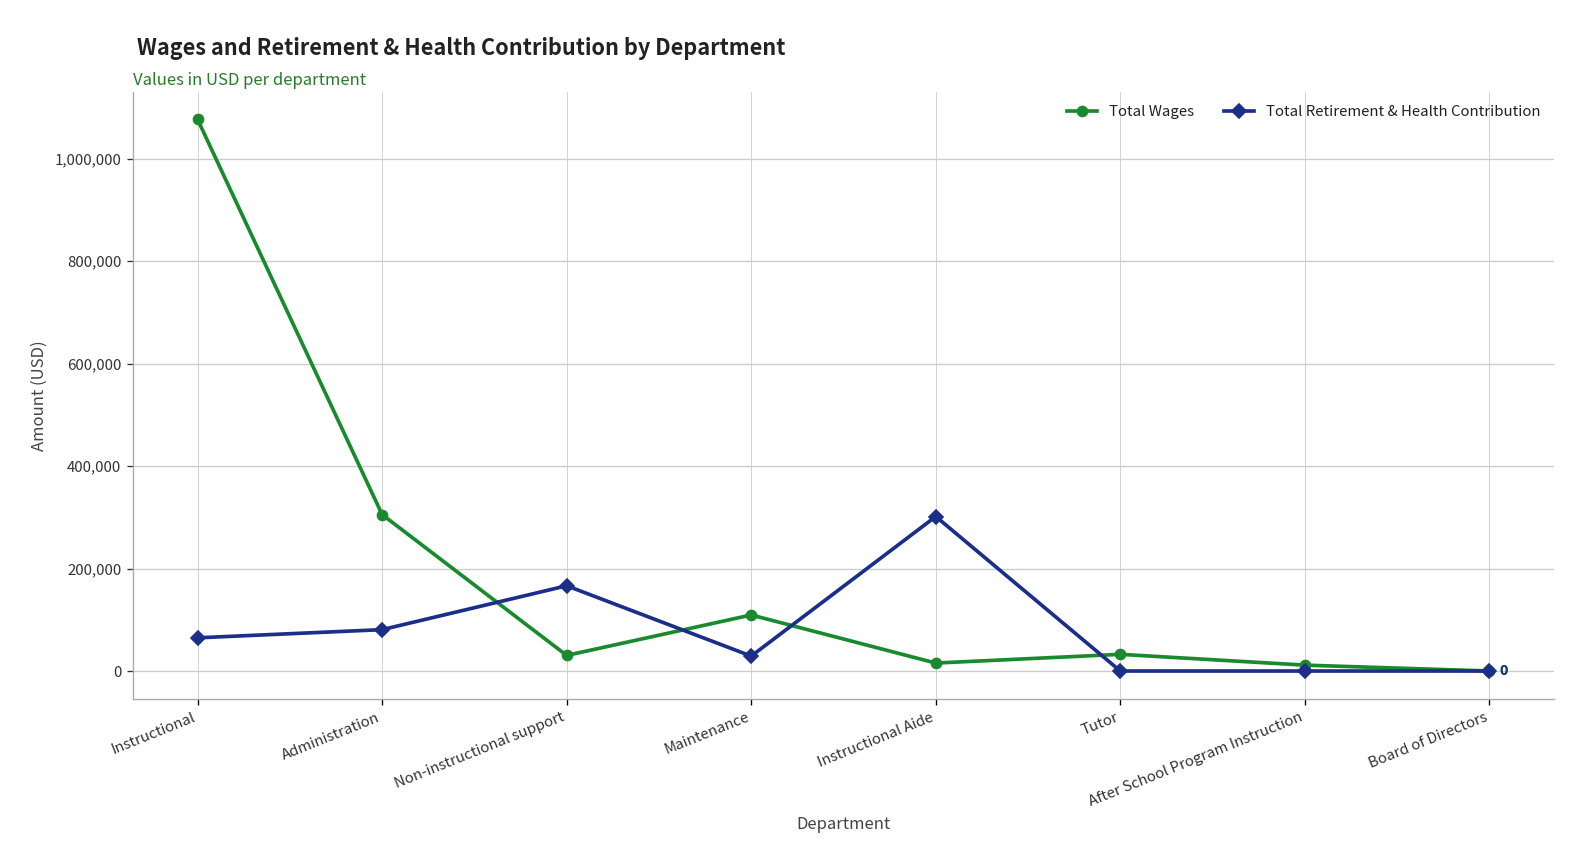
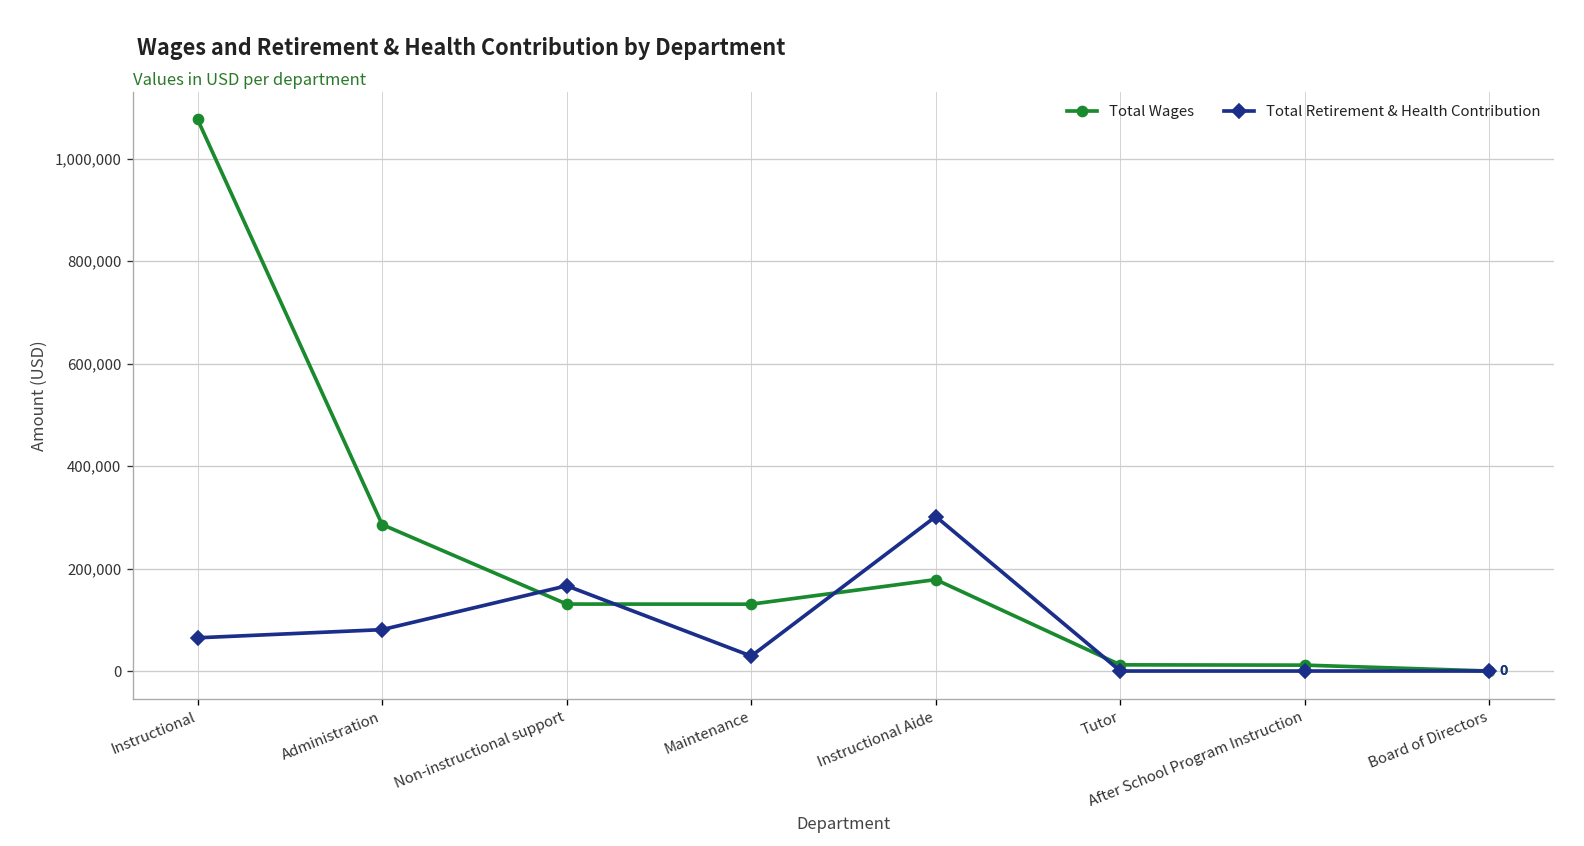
Total Wages, Administration: 310,000 -> 290,000
Total Wages, Non-instructional support: 30,000 -> 130,000
Total Wages, Maintenance: 110,000 -> 130,000
Total Wages, Instructional Aide: 20,000 -> 180,000
Total Wages, Tutor: 30,000 -> 10,000
